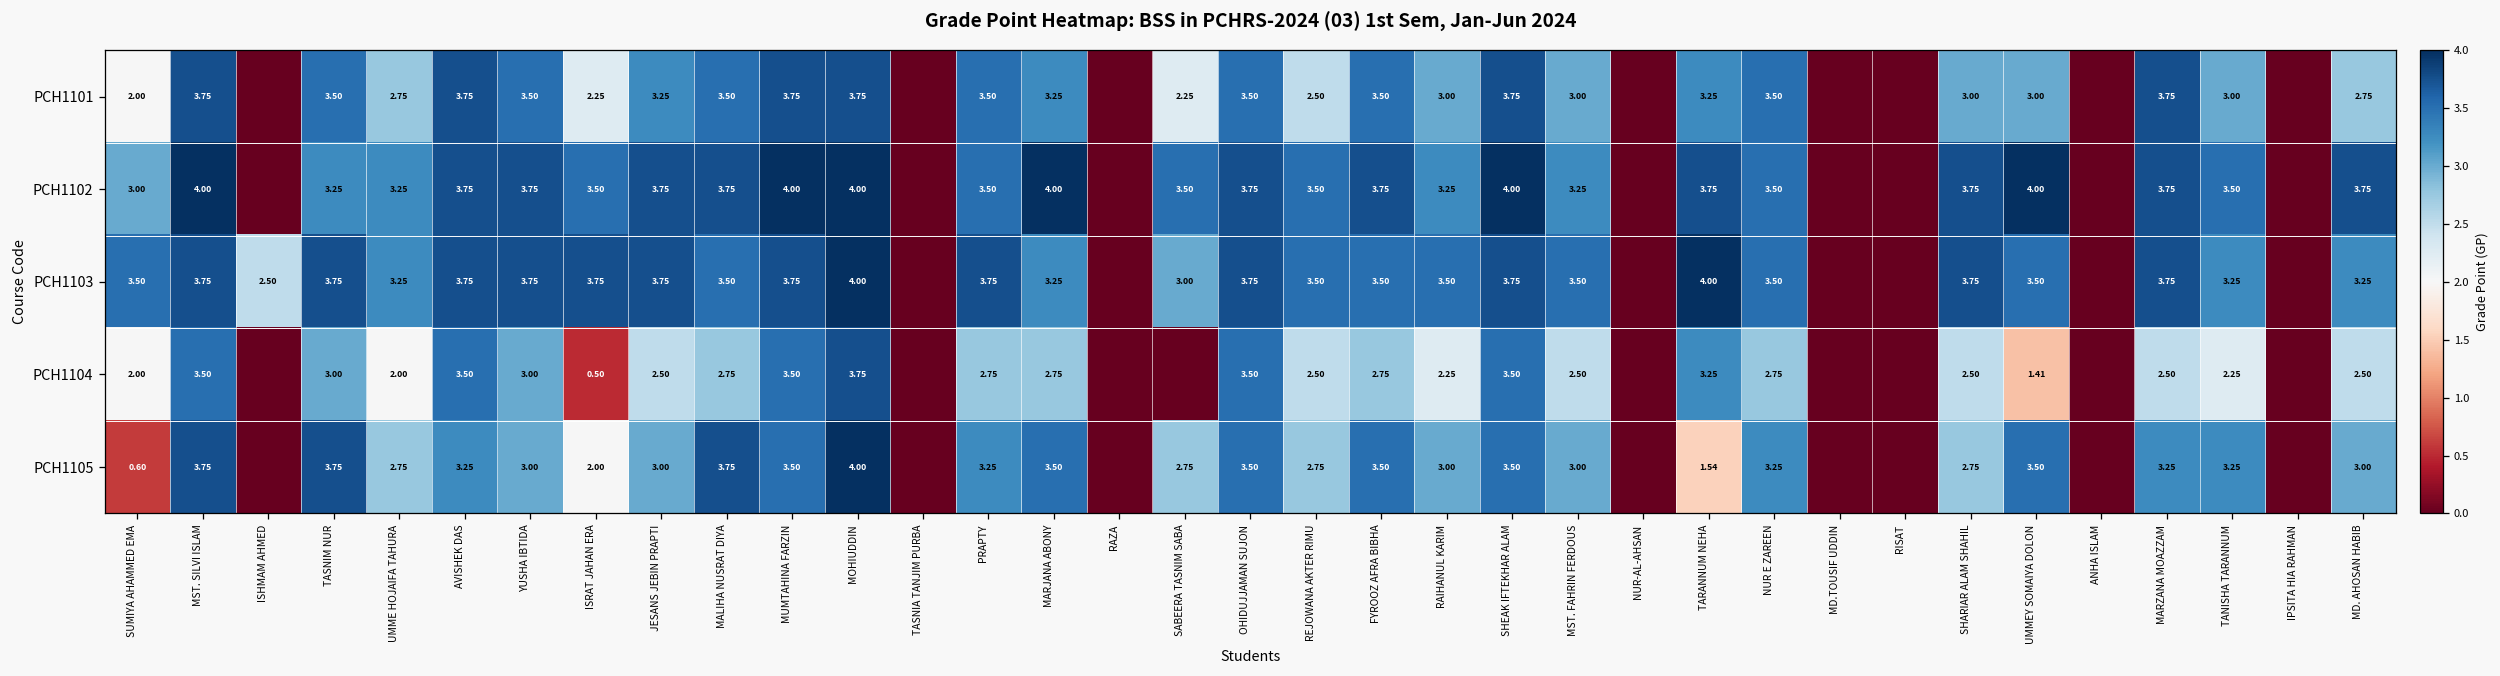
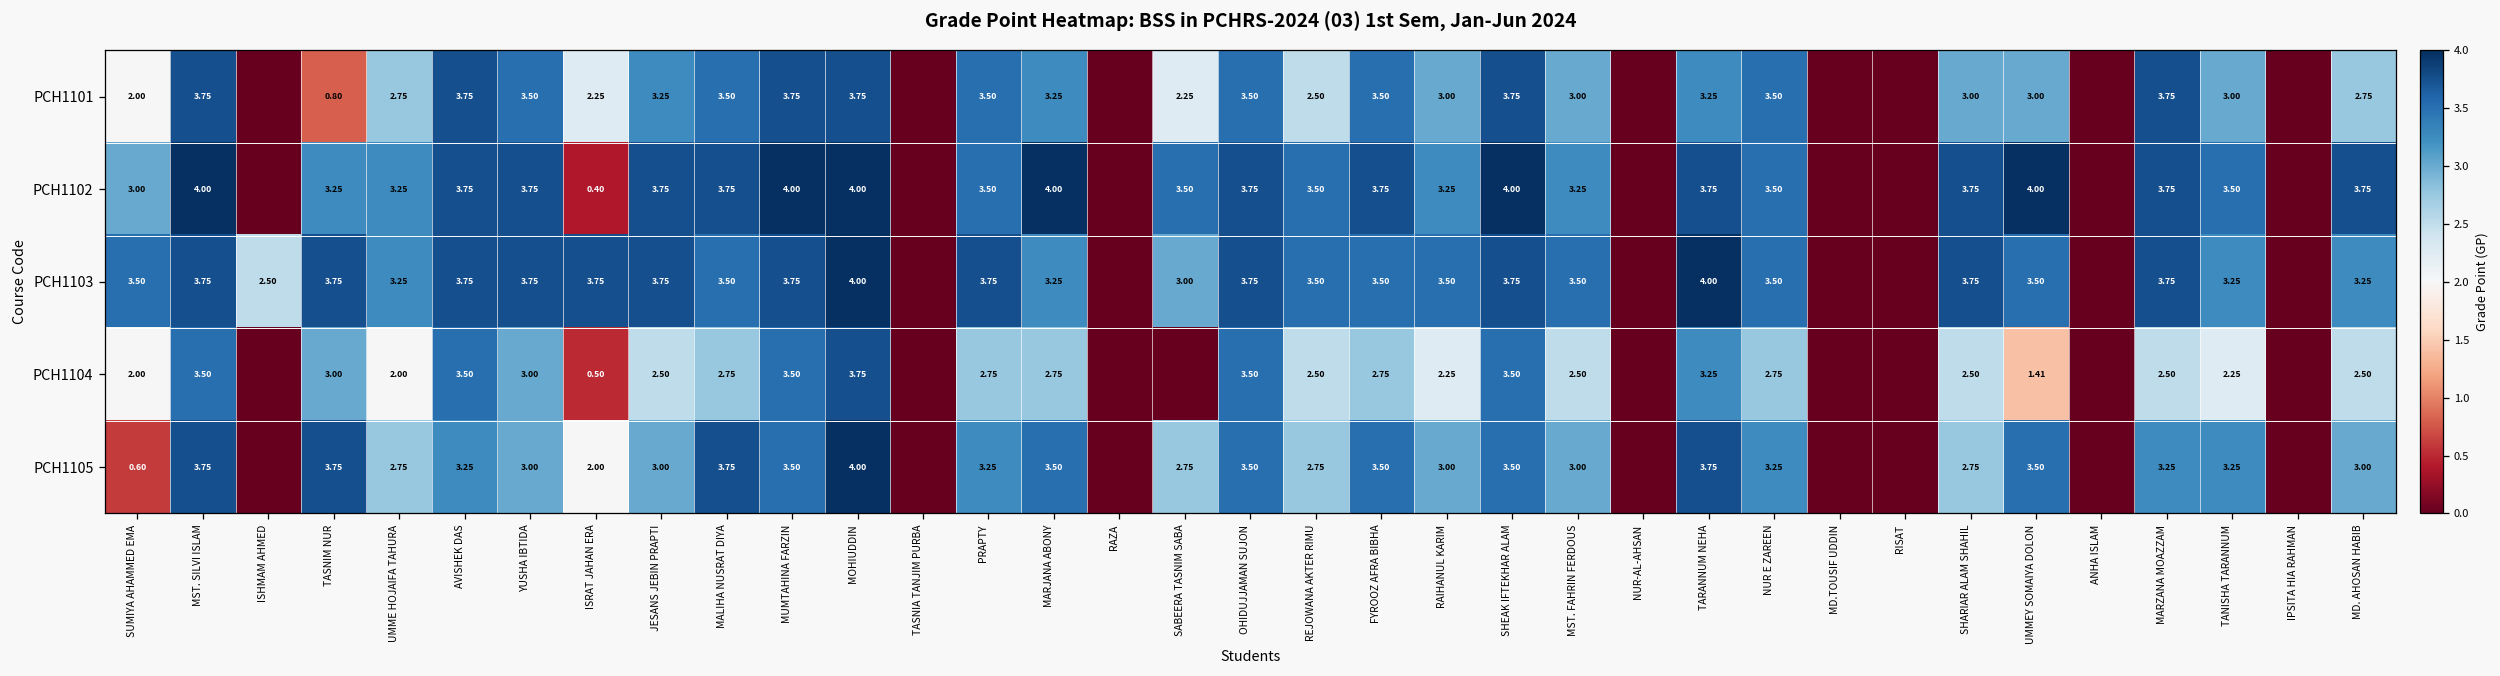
PCH1101, TASNIM NUR: 3.50 -> 0.80
PCH1102, ISRAT JAHAN ERA: 3.50 -> 0.40
PCH1105, TARANNUM NEHA: 1.54 -> 3.75
